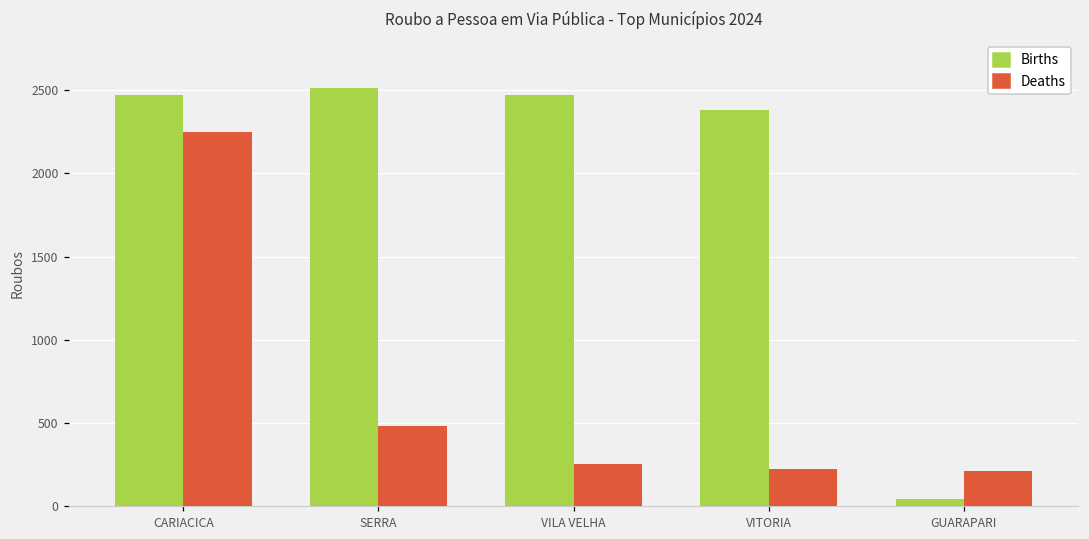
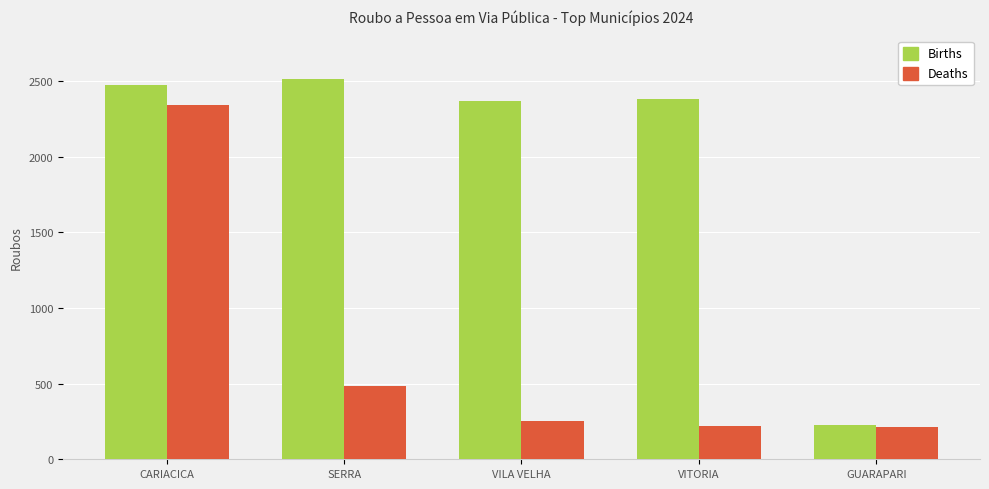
Deaths, CARIACICA: 2250 -> 2340
Births, VILA VELHA: 2470 -> 2370
Births, GUARAPARI: 40 -> 230
